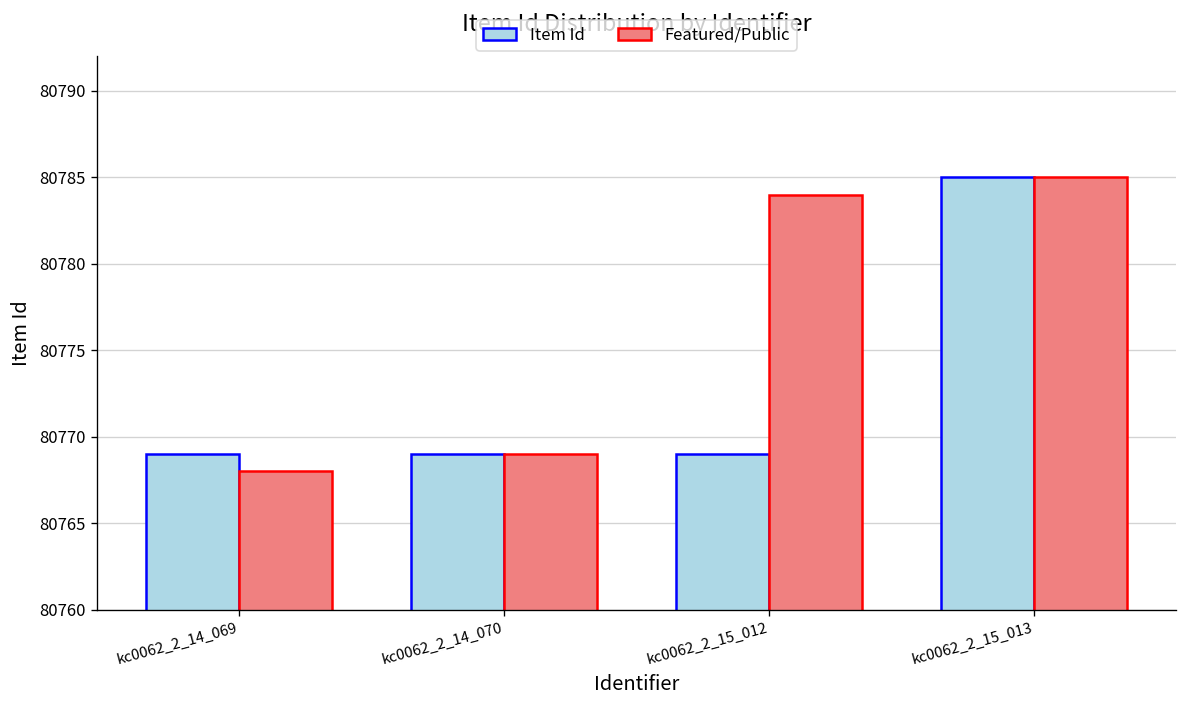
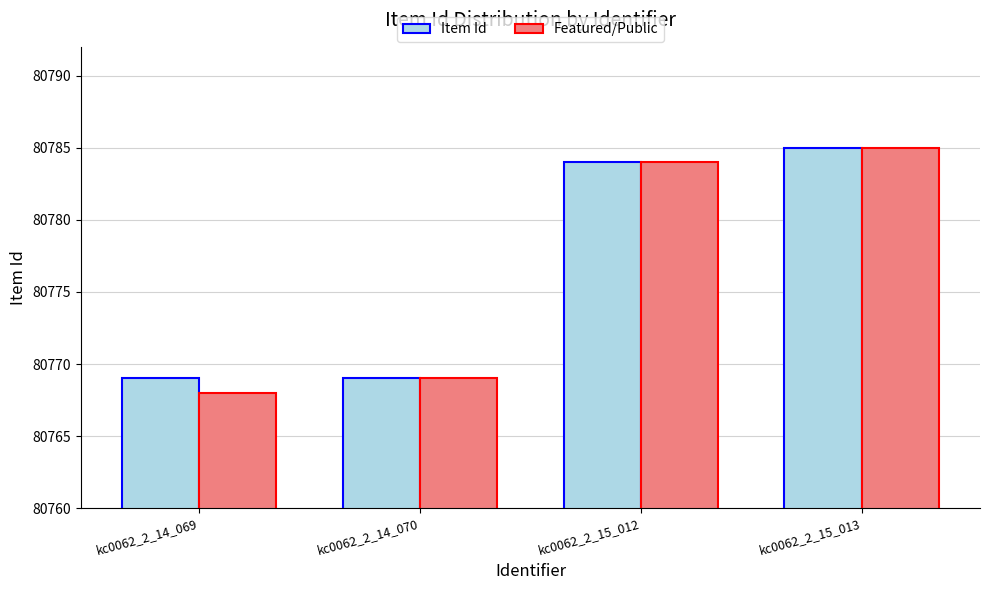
Item Id, kc0062_2_15_012: 80769 -> 80784
